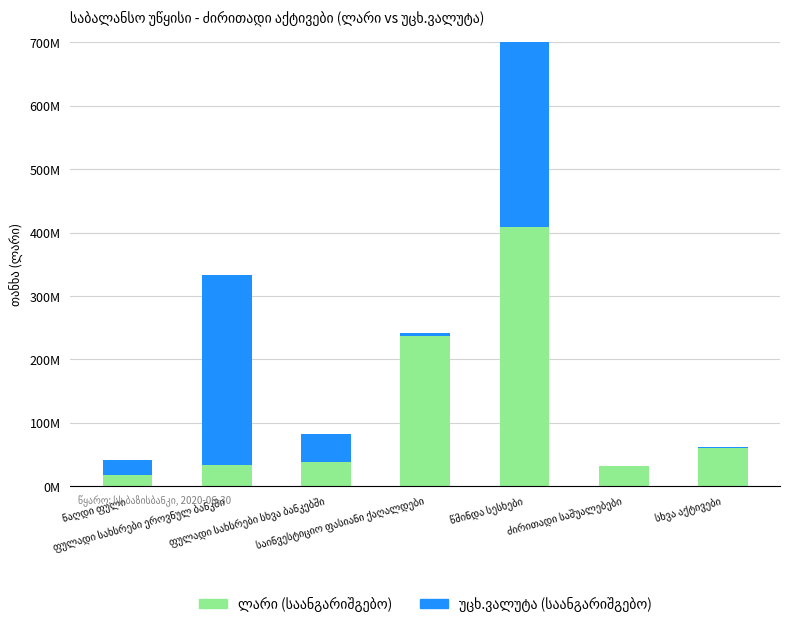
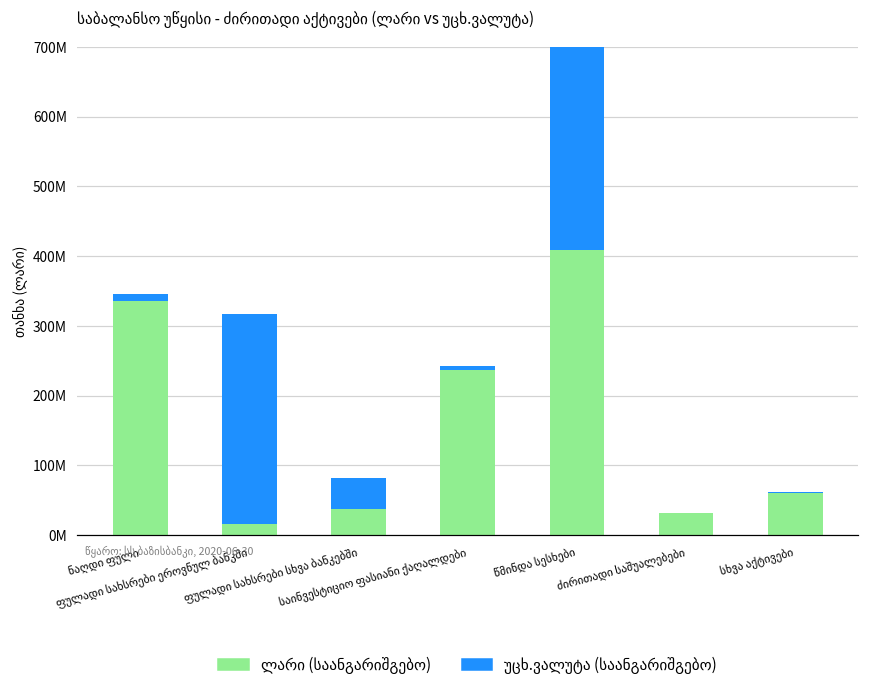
ლარი (საანგარიშგებო), ნაღდი ფული: 20000000 -> 340000000
უცხ.ვალუტა (საანგარიშგებო), ნაღდი ფული: 20000000 -> 10000000
ლარი (საანგარიშგებო), ფულადი სახსრები ეროვნულ ბანკში: 30000000 -> 20000000
